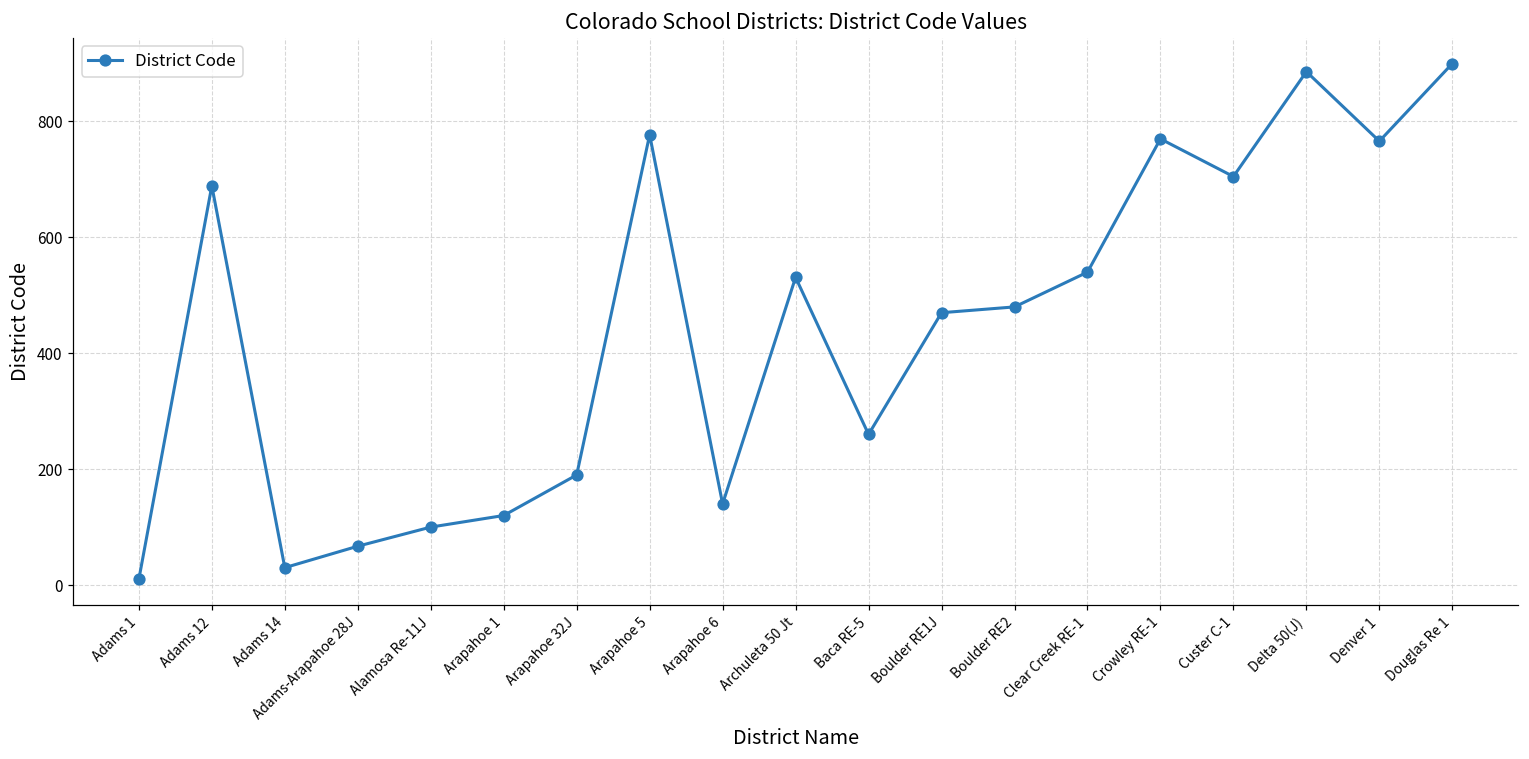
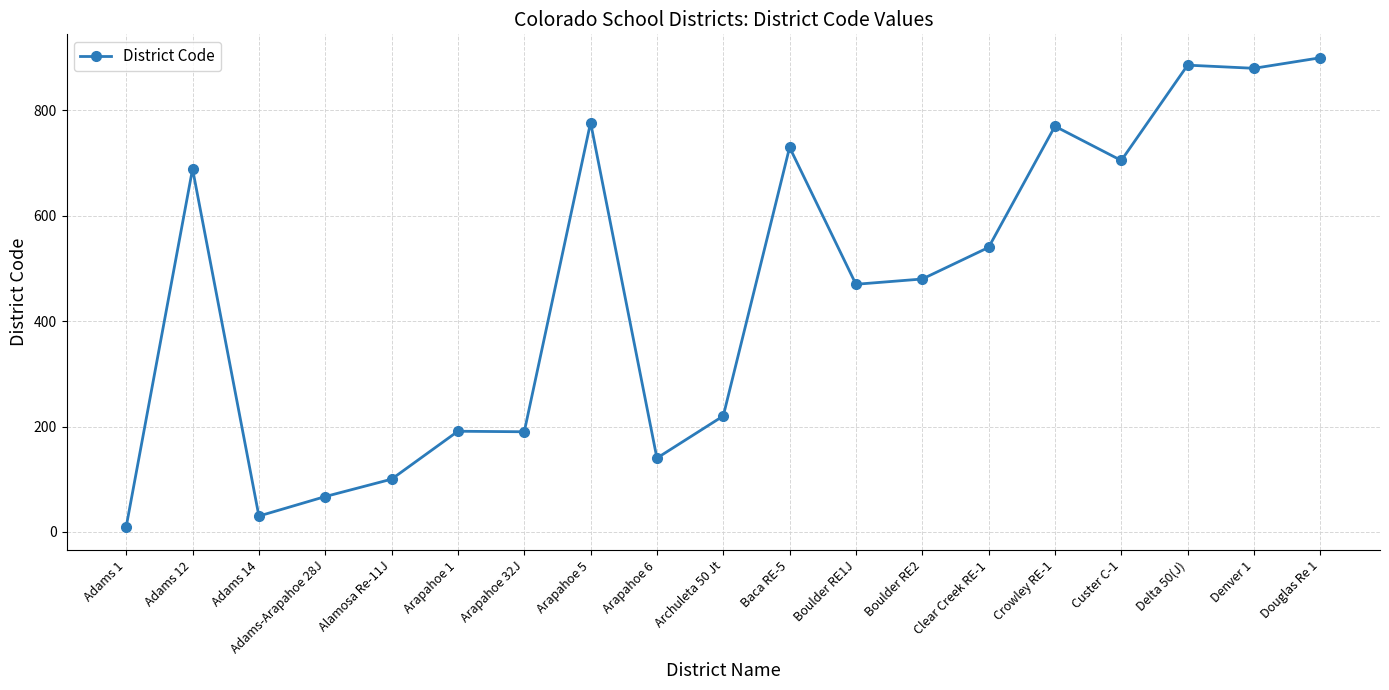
Arapahoe 1: 120 -> 190
Archuleta 50 Jt: 530 -> 220
Baca RE-5: 260 -> 730
Denver 1: 770 -> 880
